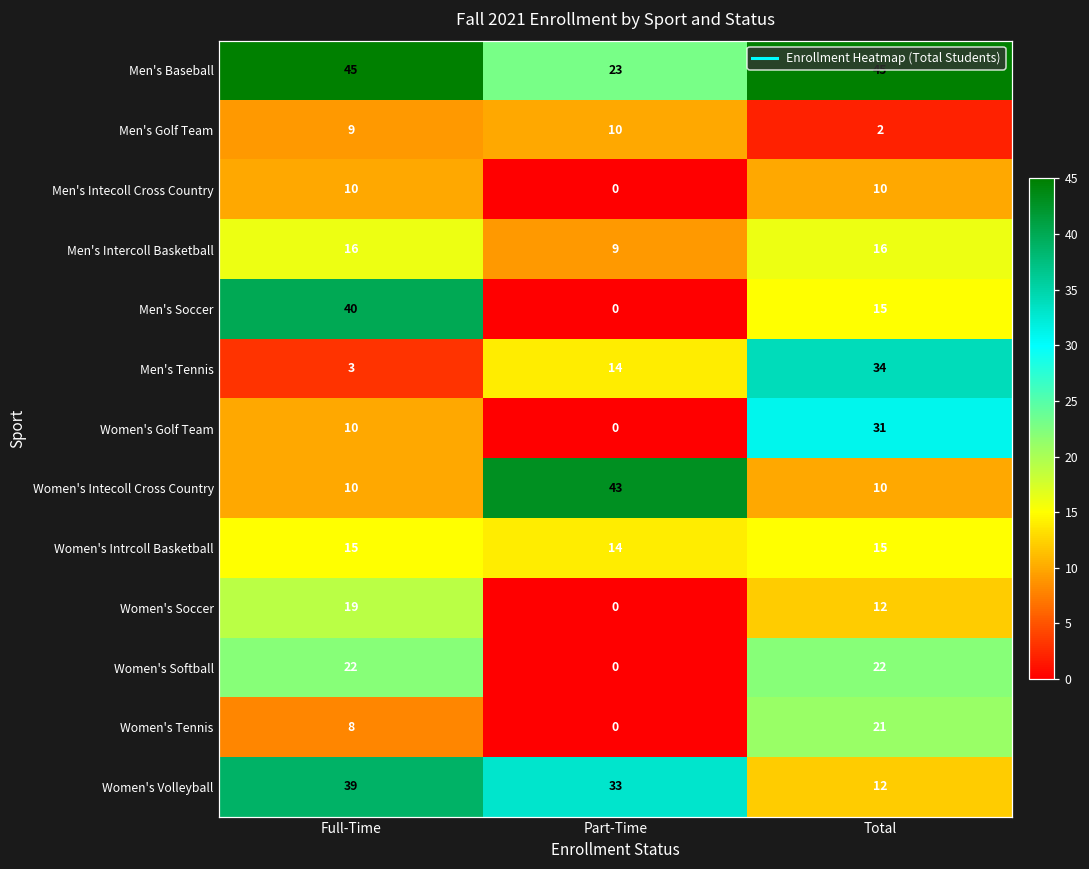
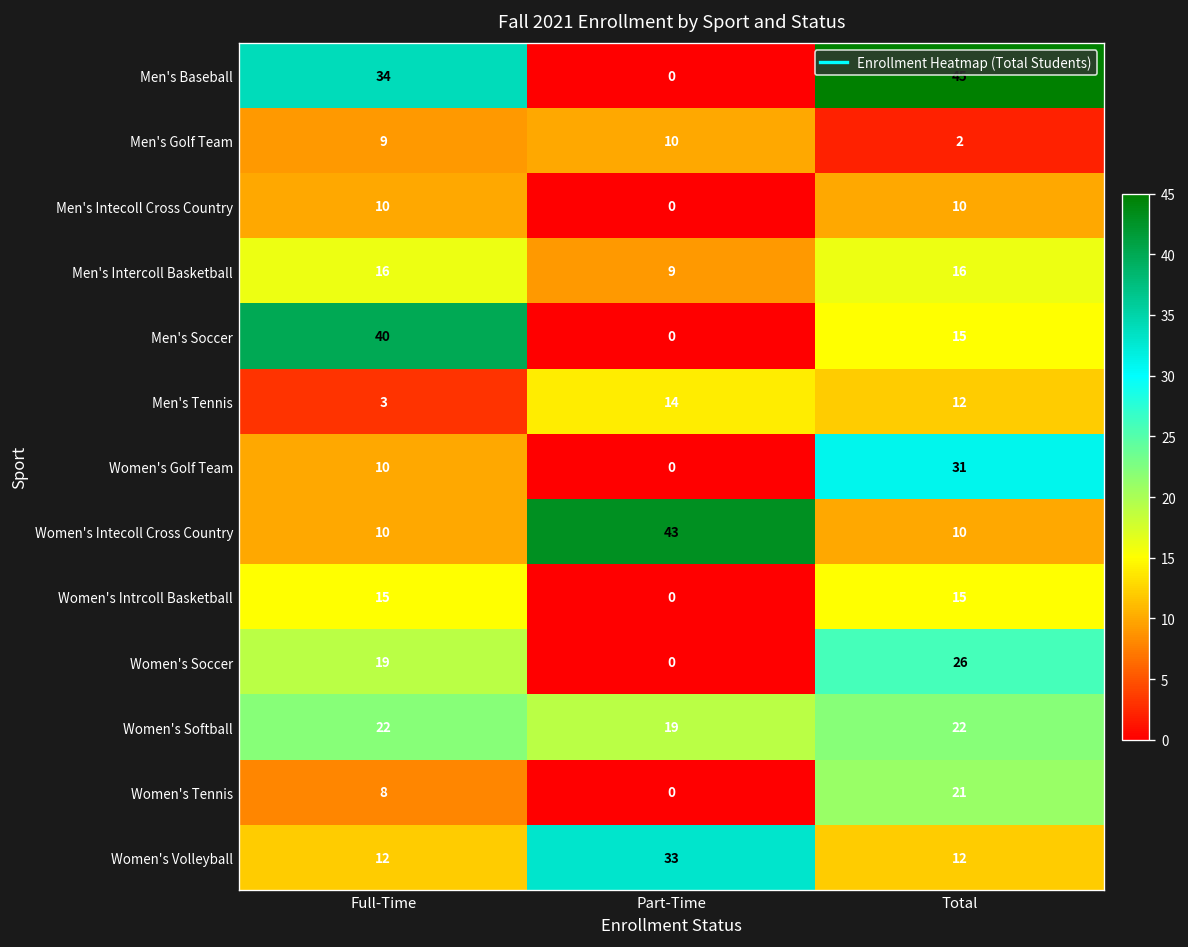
Men's Baseball, Full-Time: 45 -> 34
Men's Baseball, Part-Time: 23 -> 0
Men's Tennis, Total: 34 -> 12
Women's Intrcoll Basketball, Part-Time: 14 -> 0
Women's Soccer, Total: 12 -> 26
Women's Softball, Part-Time: 0 -> 19
Women's Volleyball, Full-Time: 39 -> 12
